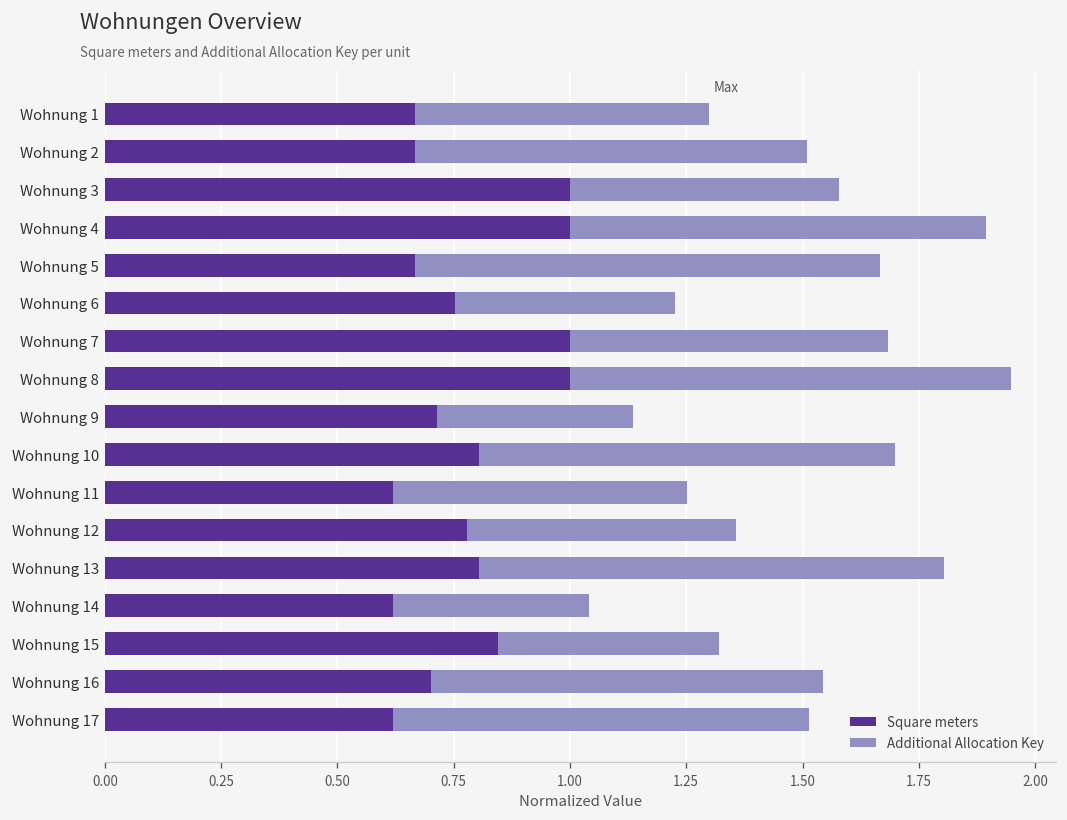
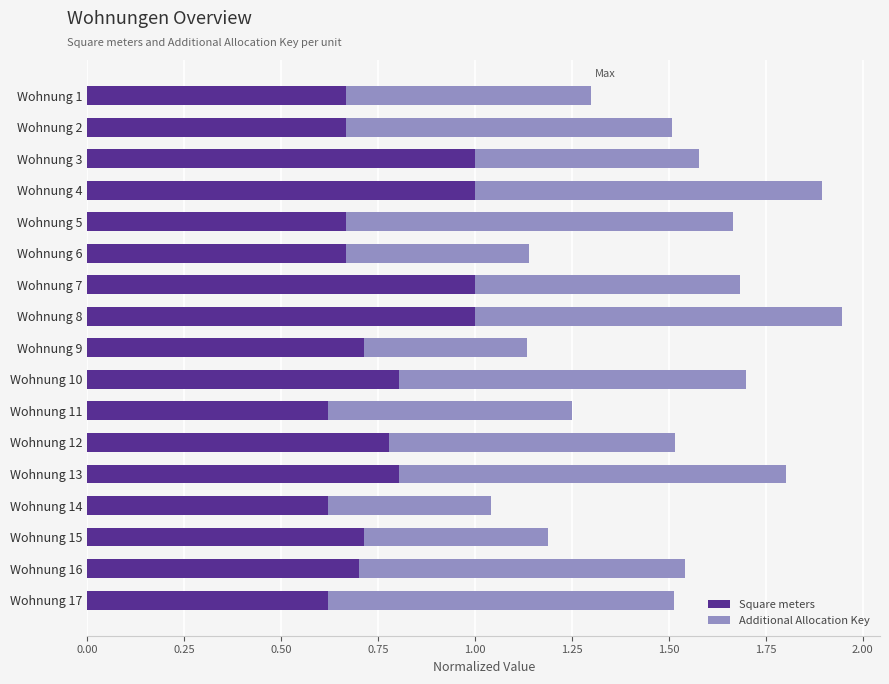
Square meters, Wohnung 6: 0.75 -> 0.67
Additional Allocation Key, Wohnung 12: 0.58 -> 0.74
Square meters, Wohnung 15: 0.85 -> 0.71
